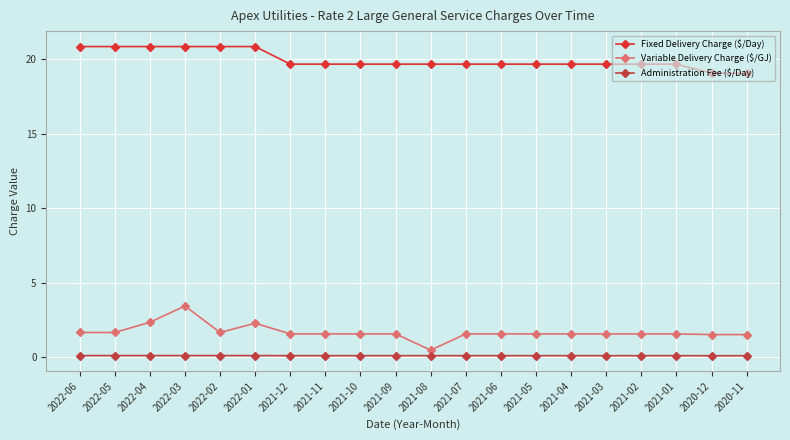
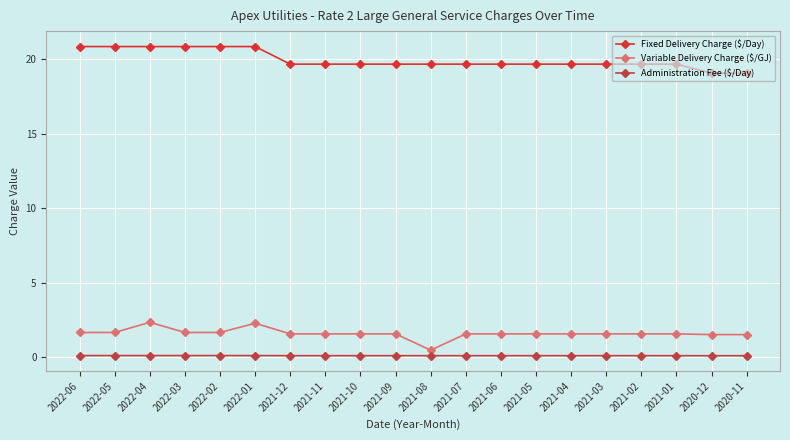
Variable Delivery Charge ($/GJ), 2022-03: 3.4 -> 1.6
